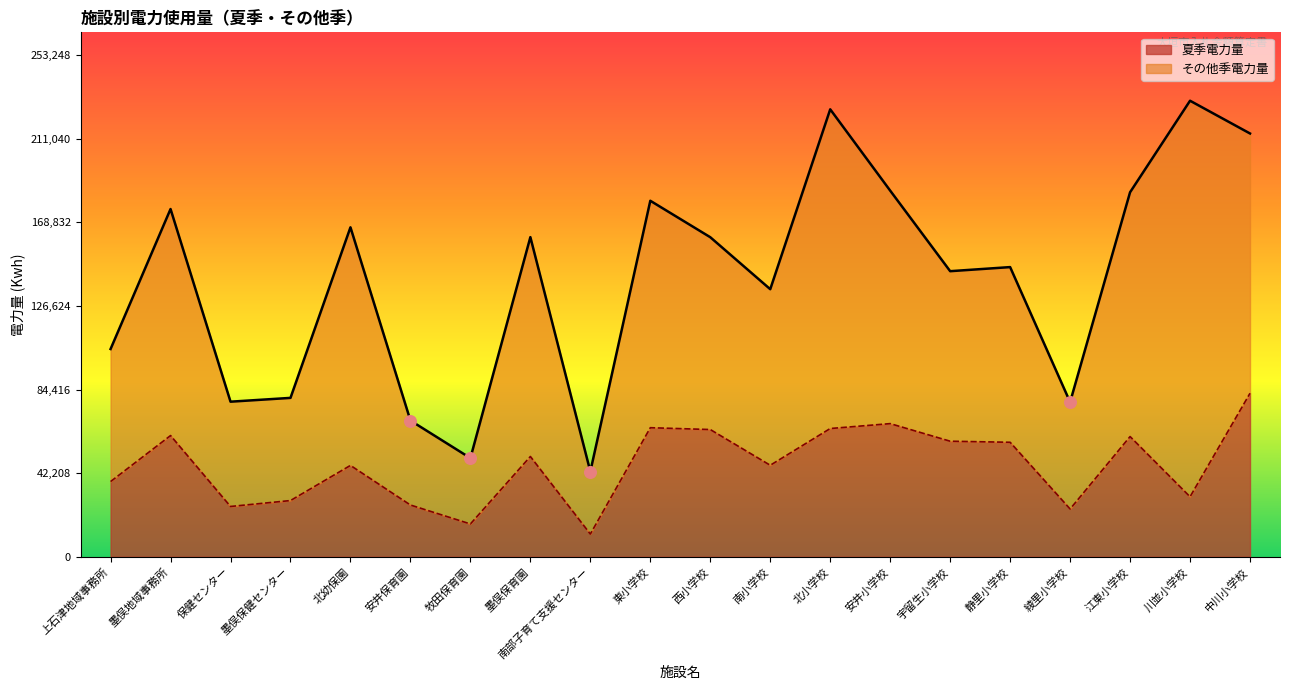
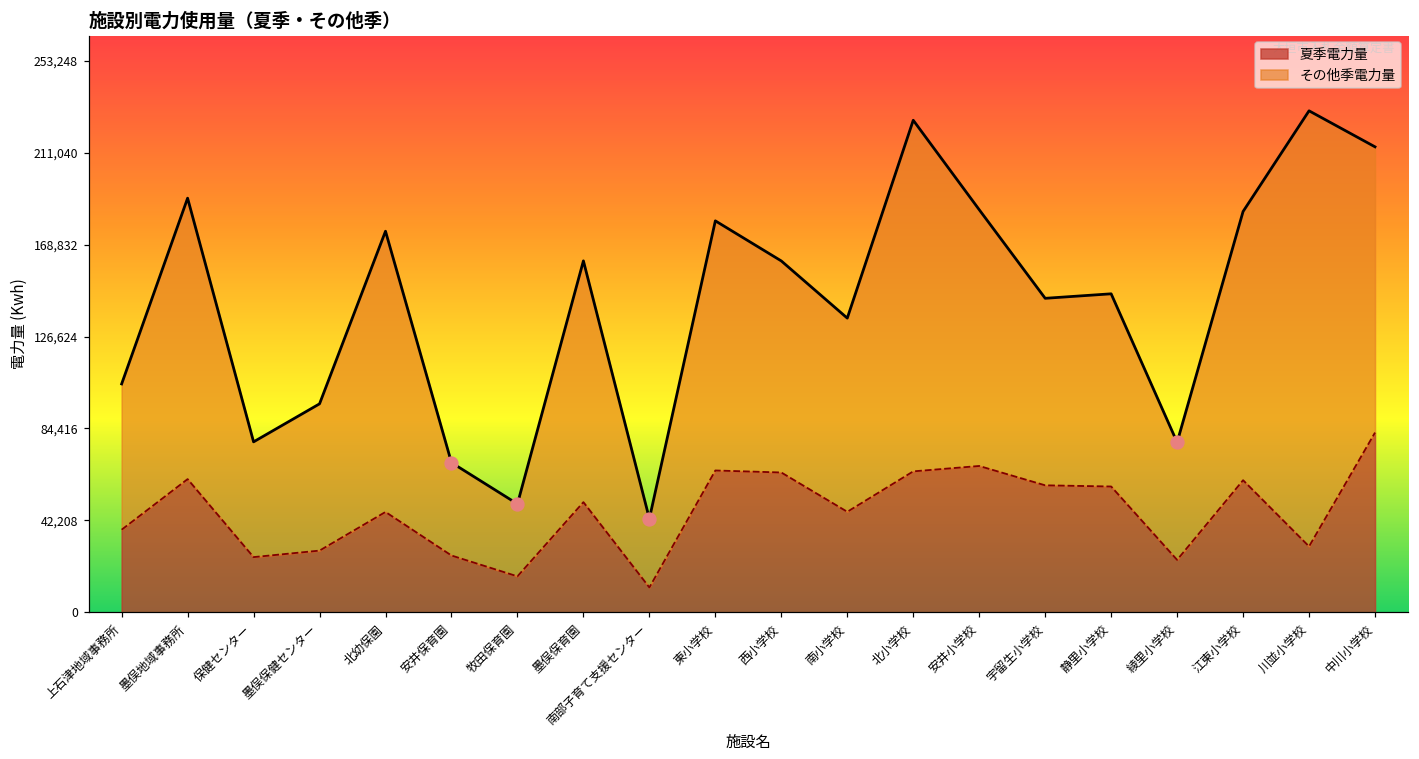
その他季電力量, 墨俣地域事務所: 114,000 -> 129,000
その他季電力量, 墨俣保健センター: 52,000 -> 67,000
その他季電力量, 北幼保園: 120,000 -> 129,000
